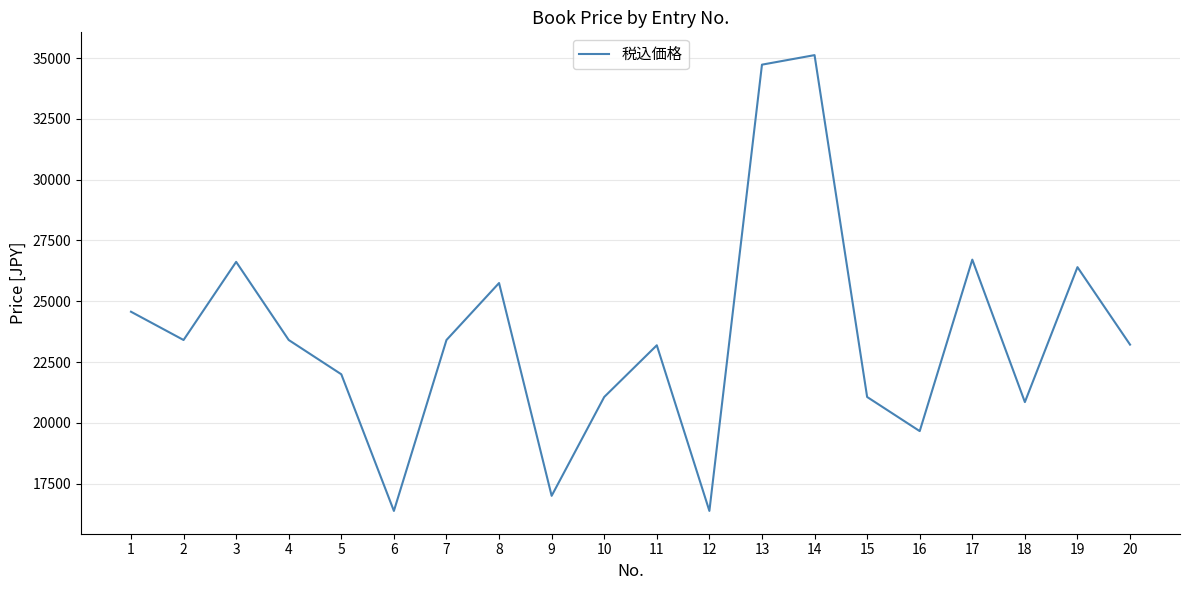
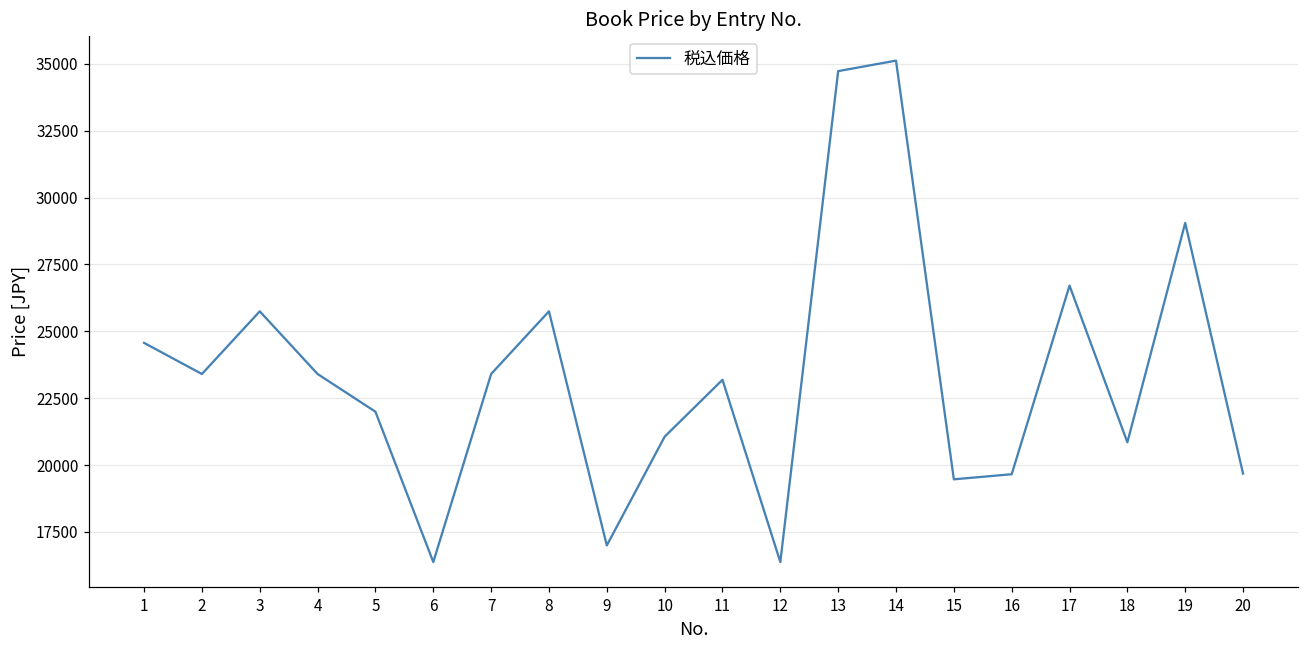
3: 26600 -> 25700
15: 21100 -> 19500
19: 26400 -> 29100
20: 23200 -> 19700
